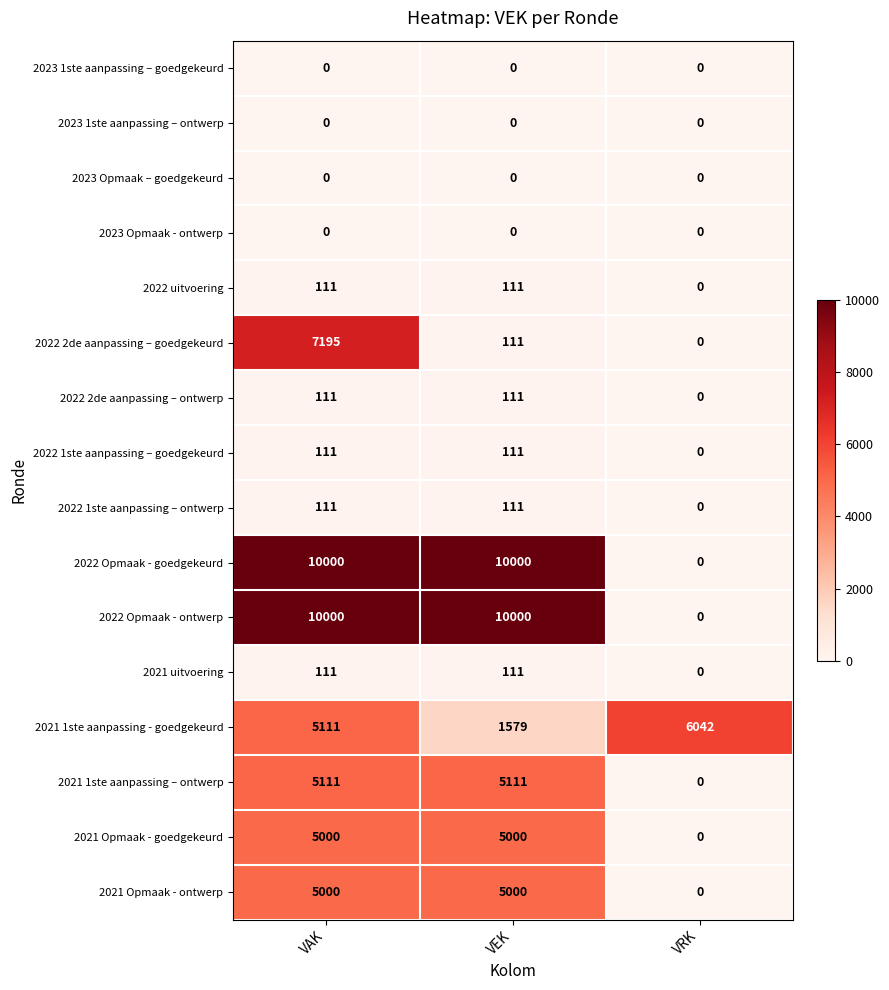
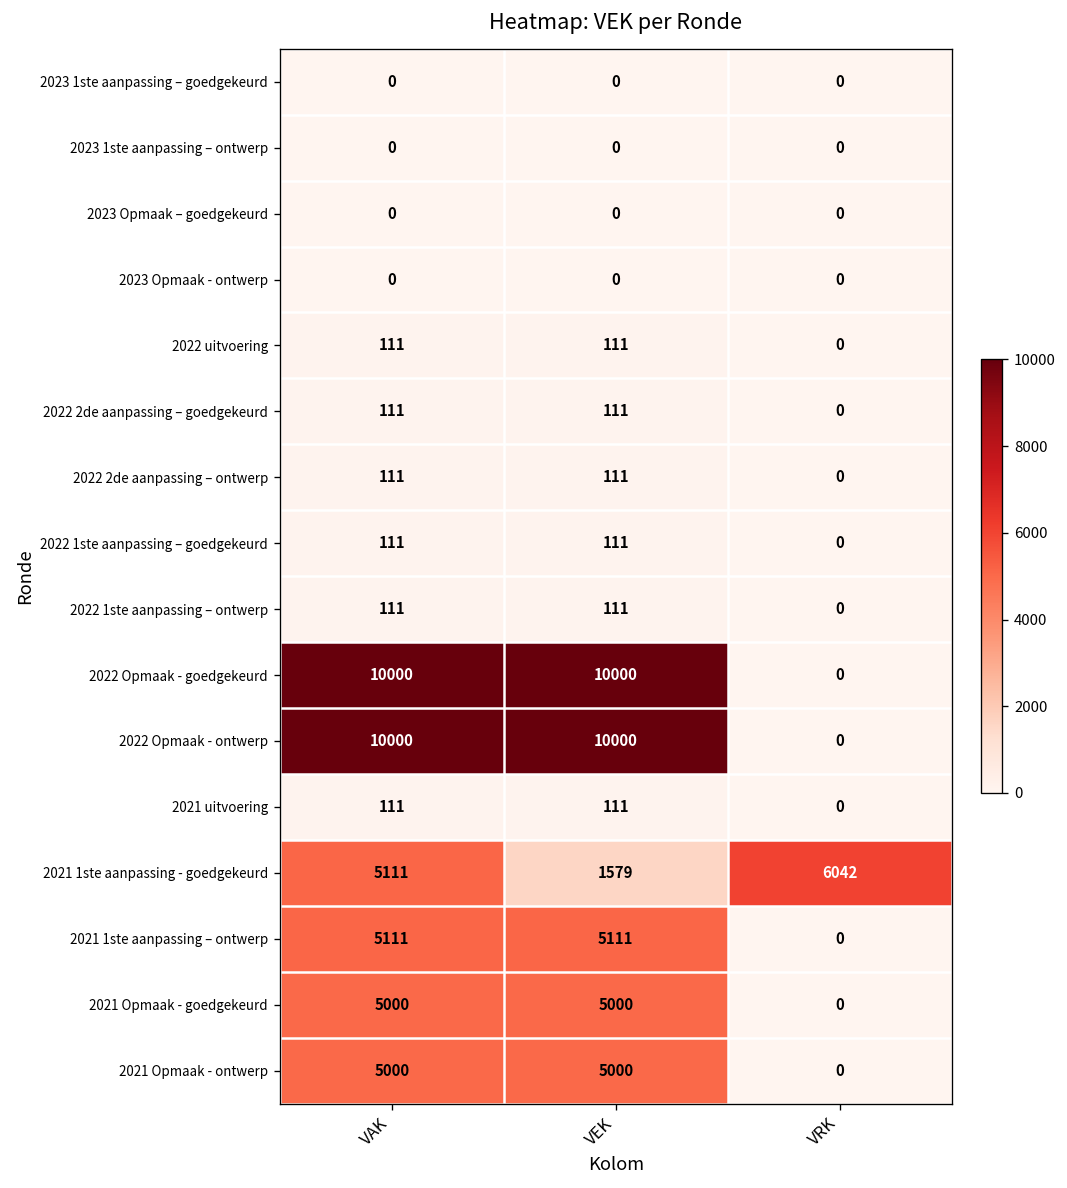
2022 2de aanpassing – goedgekeurd, VAK: 7195 -> 111
